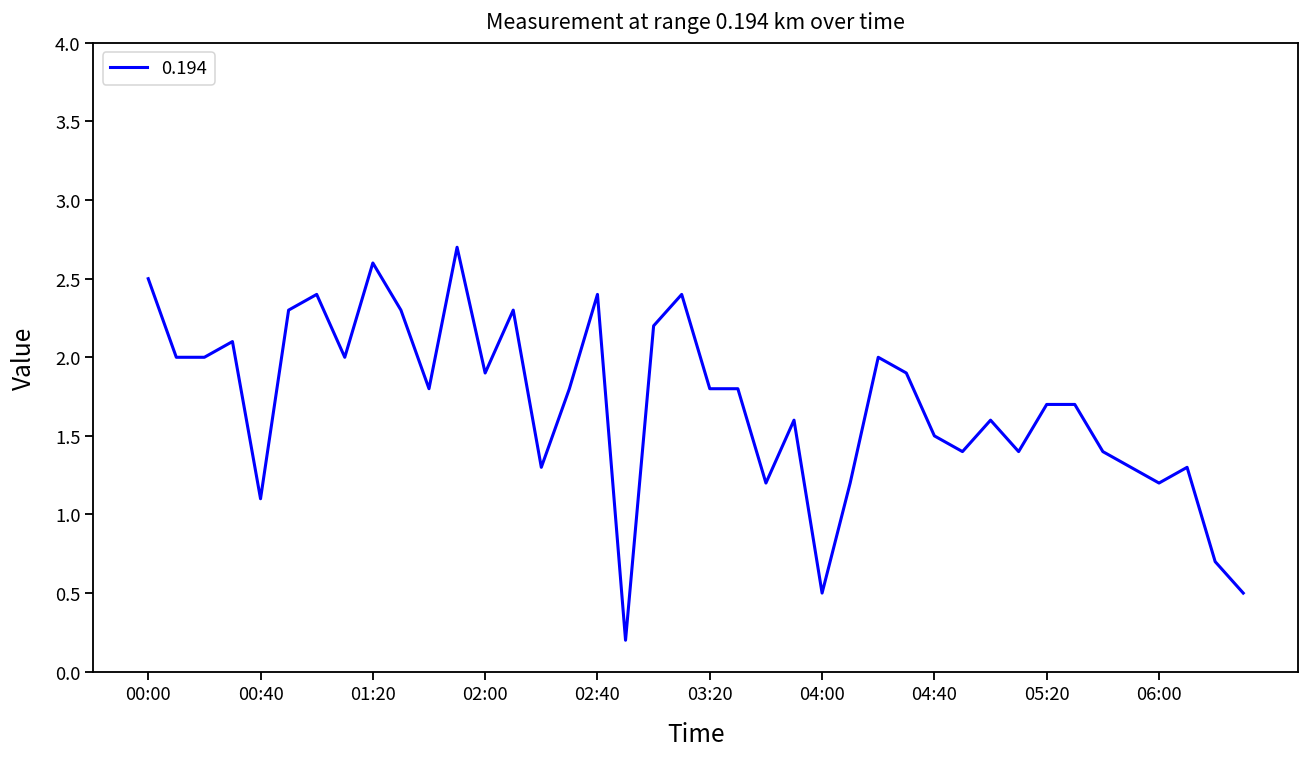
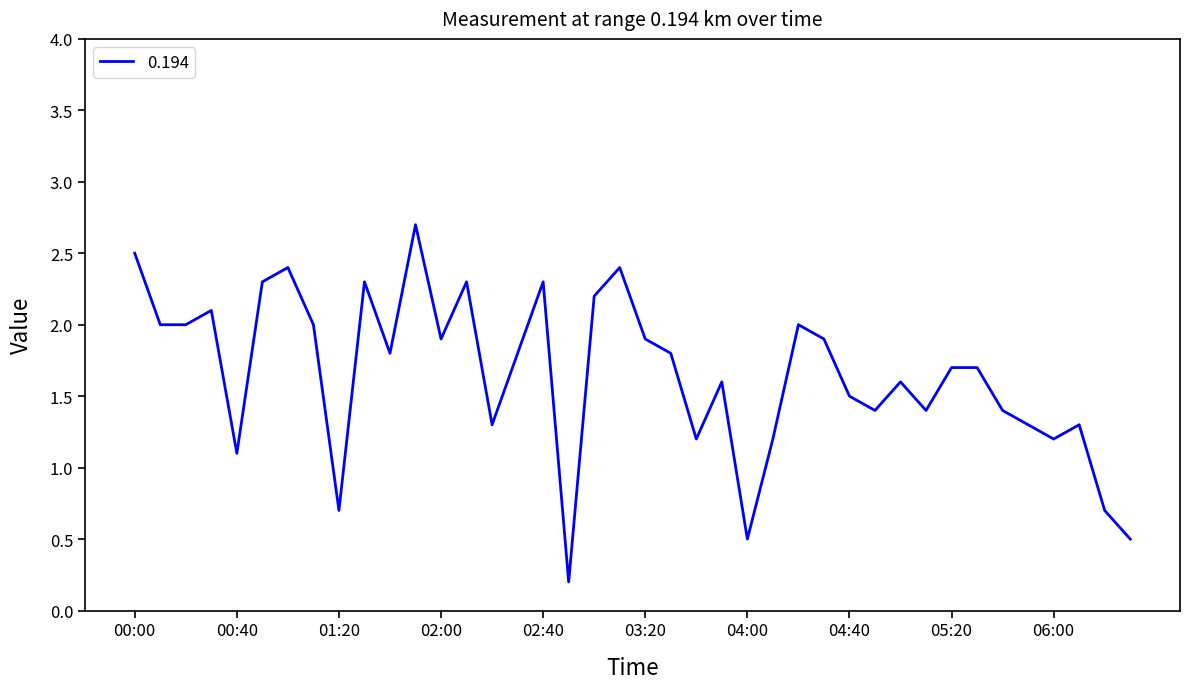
01:20: 2.6 -> 0.7
02:40: 2.4 -> 2.3
03:20: 1.8 -> 1.9
